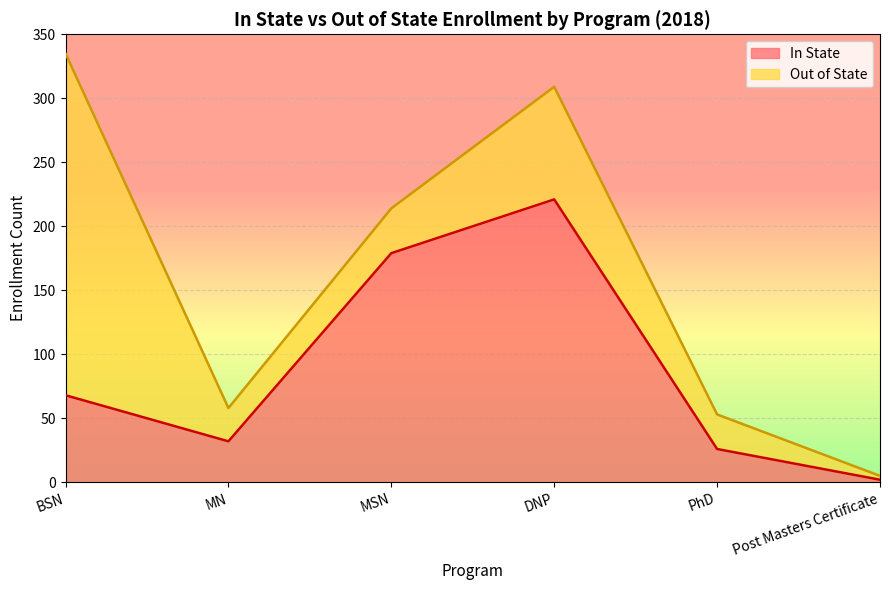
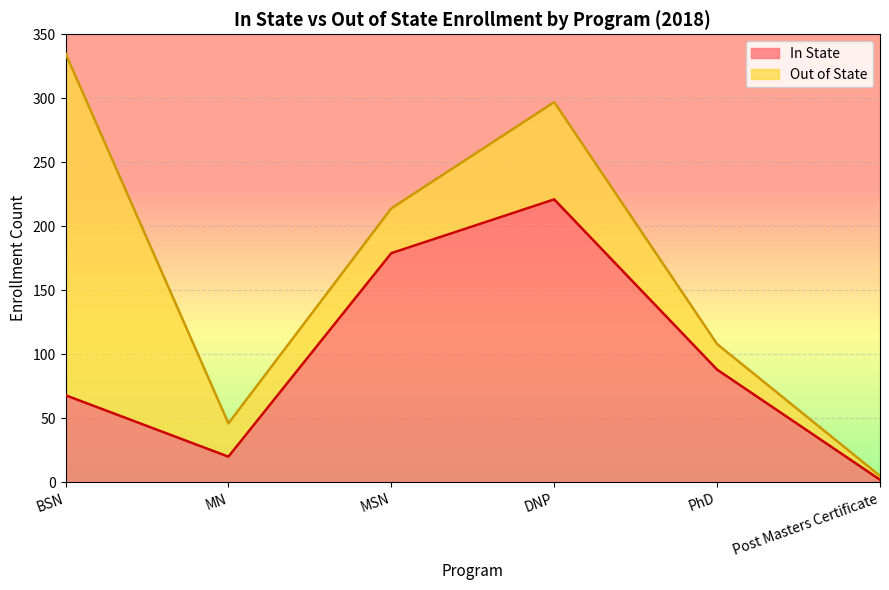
In State, MN: 32 -> 20
Out of State, DNP: 88 -> 76
In State, PhD: 26 -> 88
Out of State, PhD: 27 -> 20
